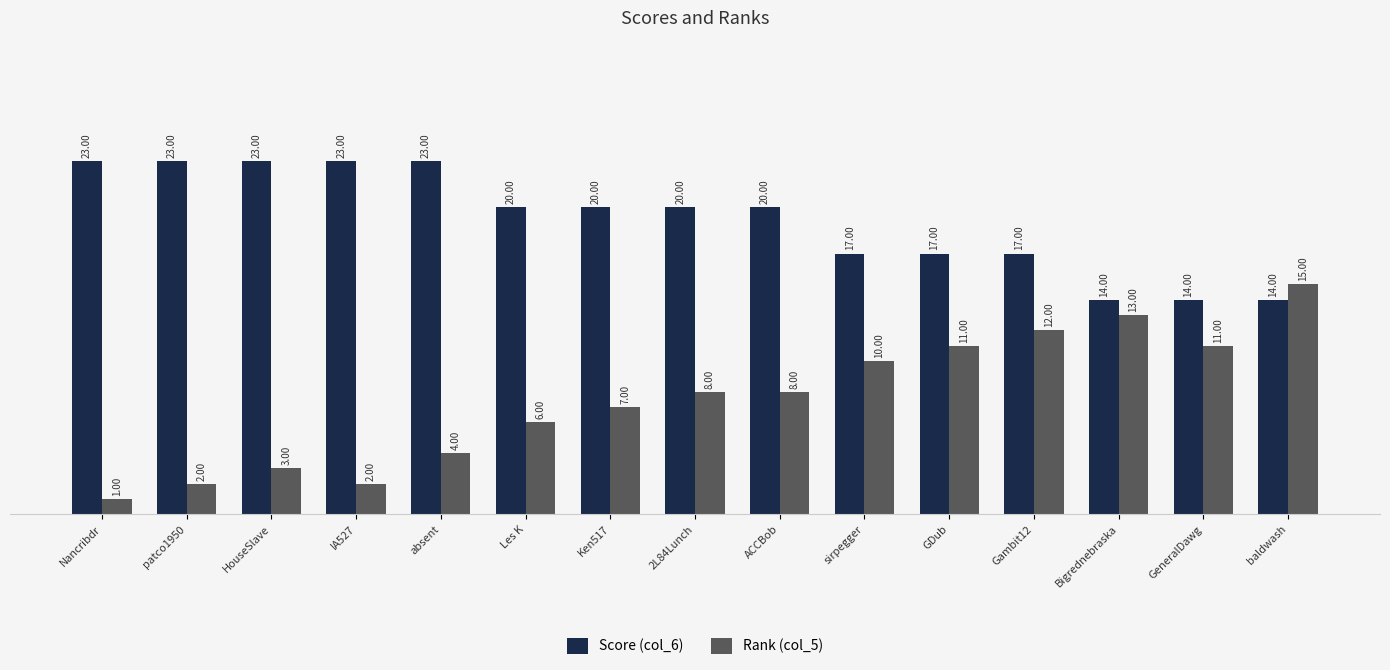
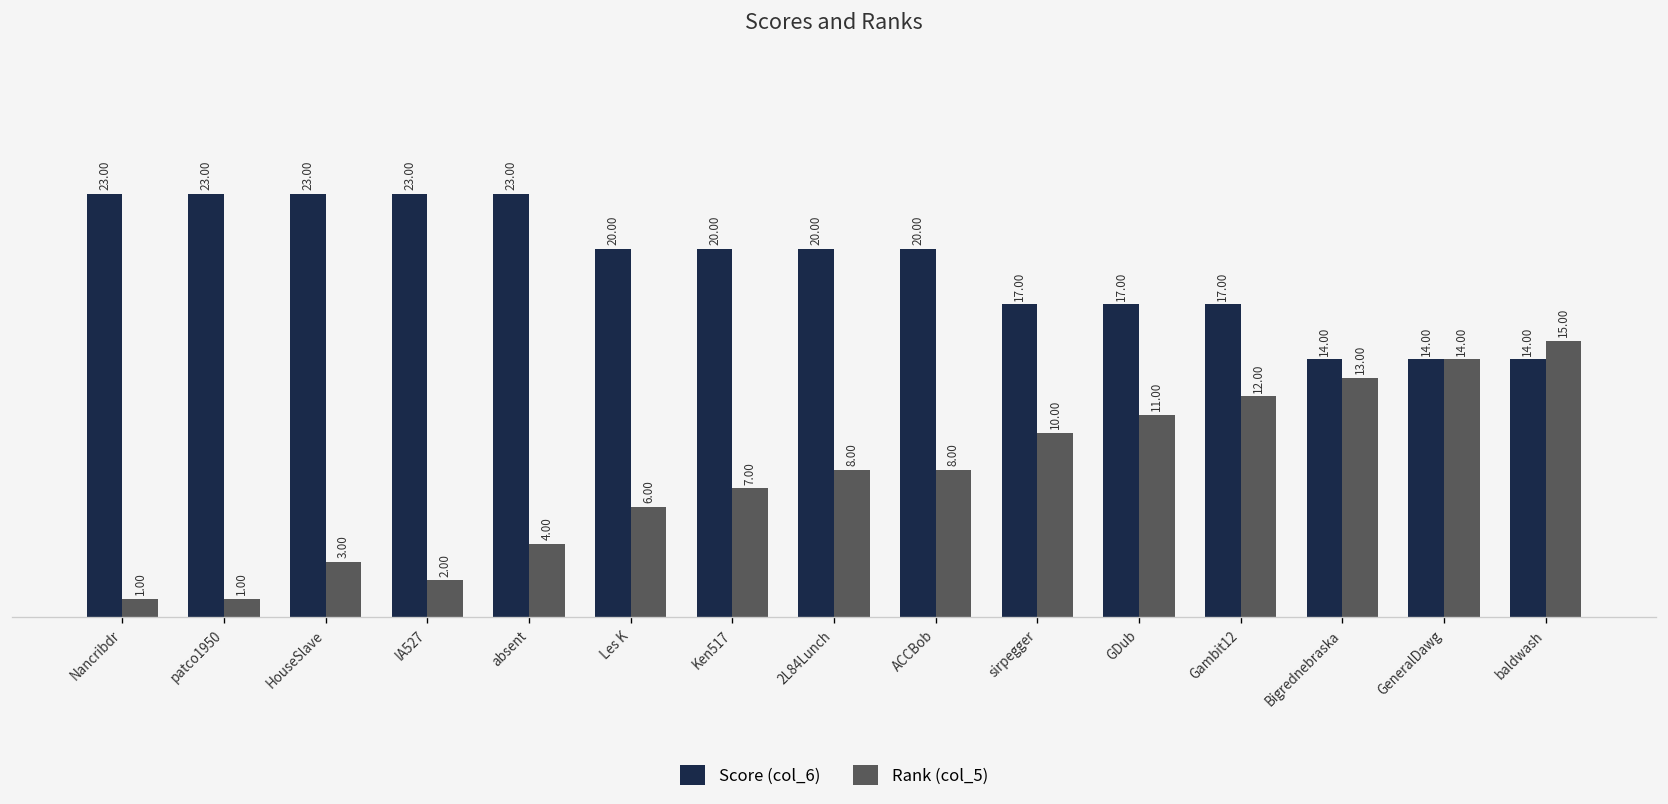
Rank (col_5), patco1950: 2.00 -> 1.00
Rank (col_5), GeneralDawg: 11.00 -> 14.00
